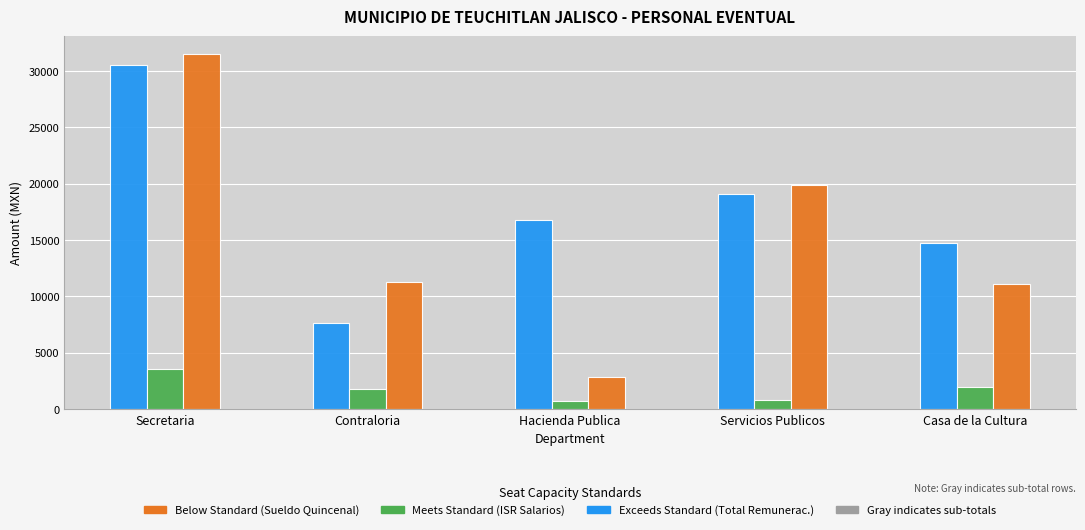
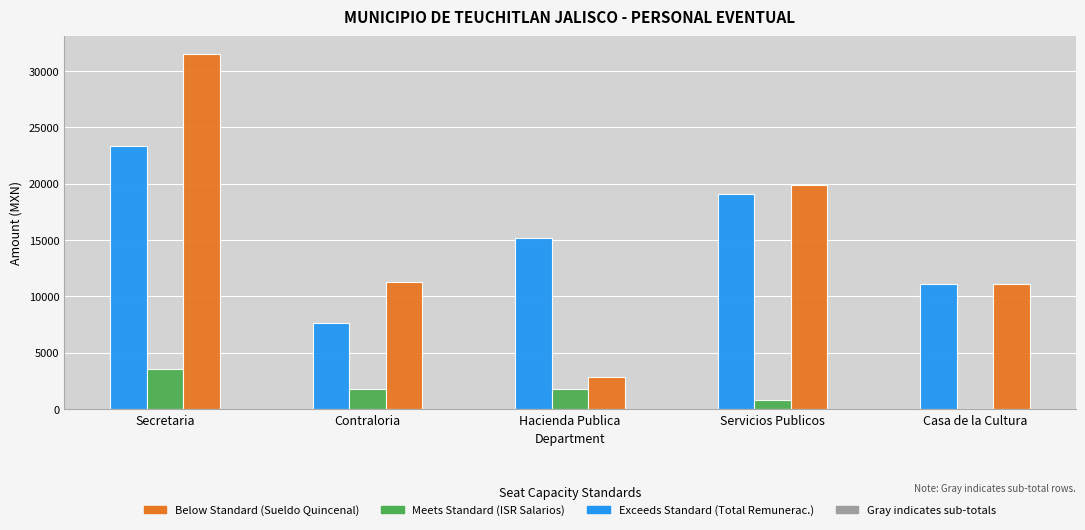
Exceeds Standard (Total Remunerac.), Secretaria: 30500 -> 23300
Exceeds Standard (Total Remunerac.), Hacienda Publica: 16700 -> 15200
Meets Standard (ISR Salarios), Hacienda Publica: 700 -> 1800
Exceeds Standard (Total Remunerac.), Casa de la Cultura: 14700 -> 11100
Meets Standard (ISR Salarios), Casa de la Cultura: 1900 -> 0
